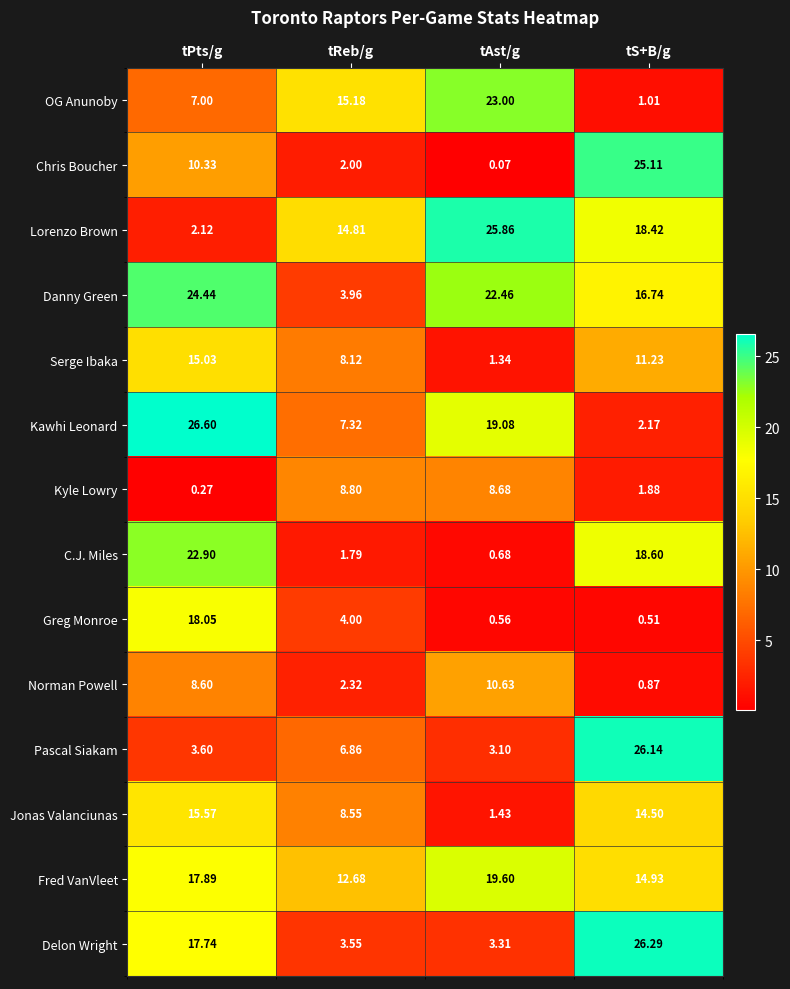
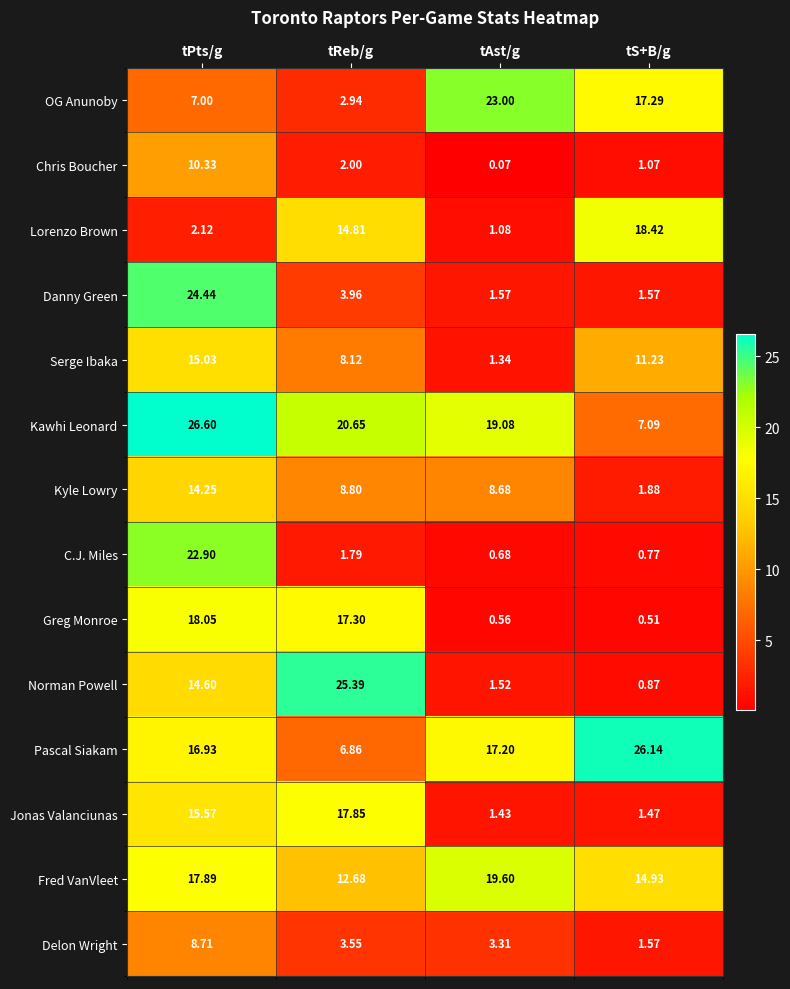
OG Anunoby, tReb/g: 15.18 -> 2.94
OG Anunoby, tS+B/g: 1.01 -> 17.29
Chris Boucher, tS+B/g: 25.11 -> 1.07
Lorenzo Brown, tAst/g: 25.86 -> 1.08
Danny Green, tAst/g: 22.46 -> 1.57
Danny Green, tS+B/g: 16.74 -> 1.57
Kawhi Leonard, tReb/g: 7.32 -> 20.65
Kawhi Leonard, tS+B/g: 2.17 -> 7.09
Kyle Lowry, tPts/g: 0.27 -> 14.25
C.J. Miles, tS+B/g: 18.60 -> 0.77
Greg Monroe, tReb/g: 4.00 -> 17.30
Norman Powell, tPts/g: 8.60 -> 14.60
Norman Powell, tReb/g: 2.32 -> 25.39
Norman Powell, tAst/g: 10.63 -> 1.52
Pascal Siakam, tPts/g: 3.60 -> 16.93
Pascal Siakam, tAst/g: 3.10 -> 17.20
Jonas Valanciunas, tReb/g: 8.55 -> 17.85
Jonas Valanciunas, tS+B/g: 14.50 -> 1.47
Delon Wright, tPts/g: 17.74 -> 8.71
Delon Wright, tS+B/g: 26.29 -> 1.57
